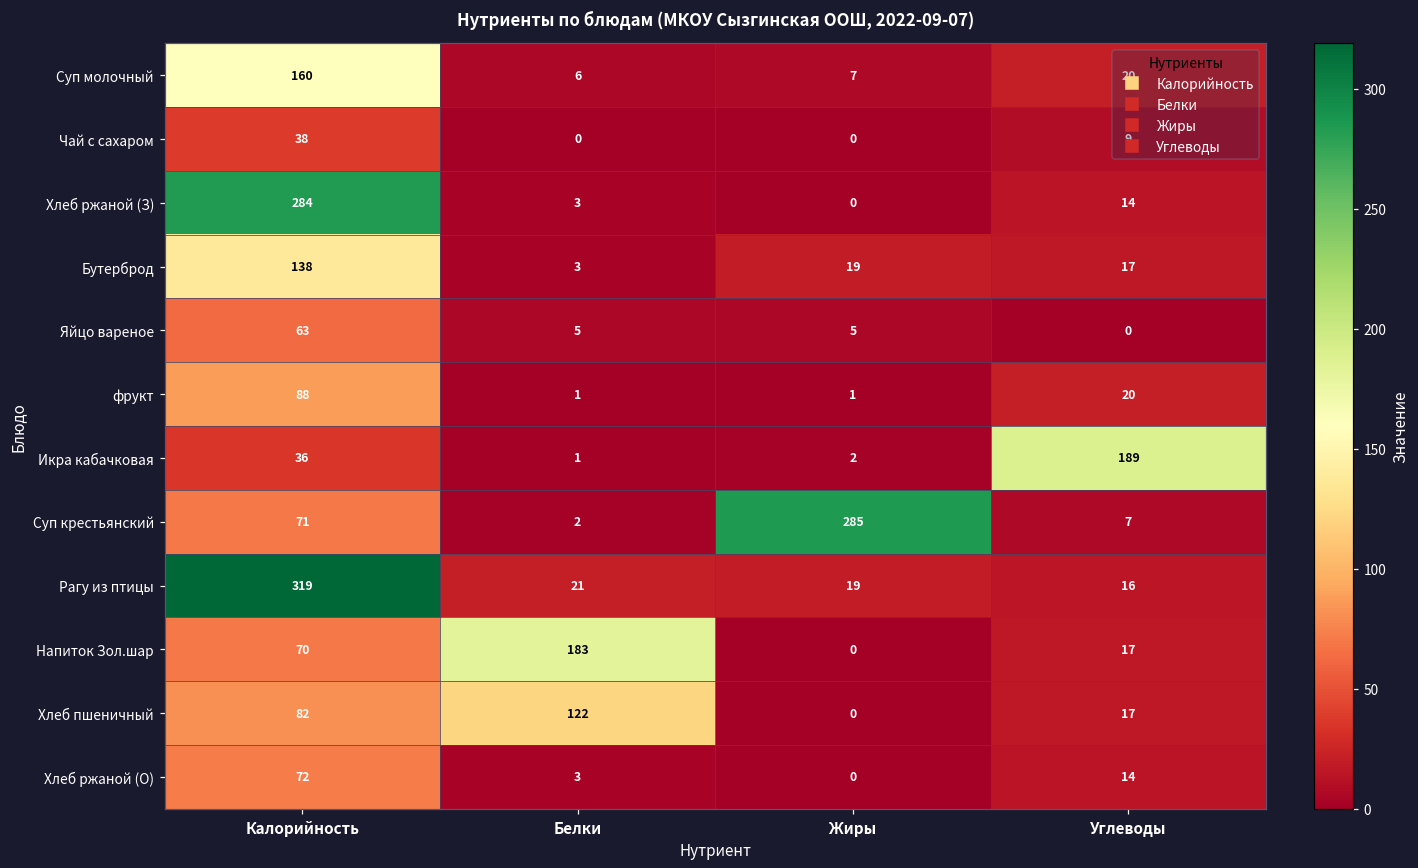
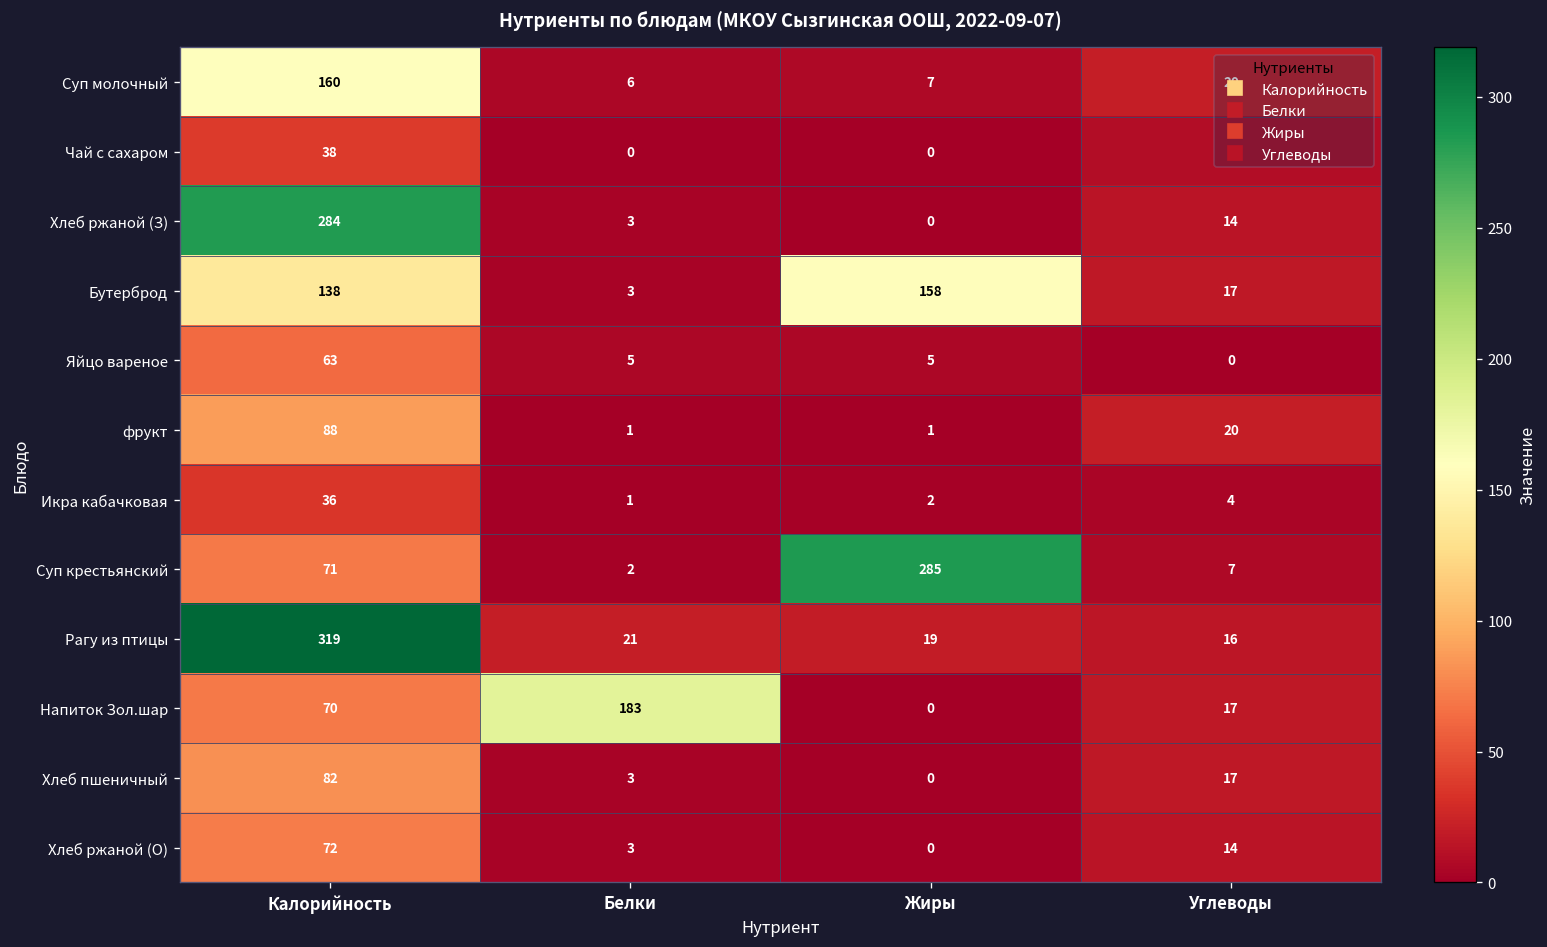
Бутерброд, Жиры: 19 -> 158
Икра кабачковая, Углеводы: 189 -> 4
Хлеб пшеничный, Белки: 122 -> 3
